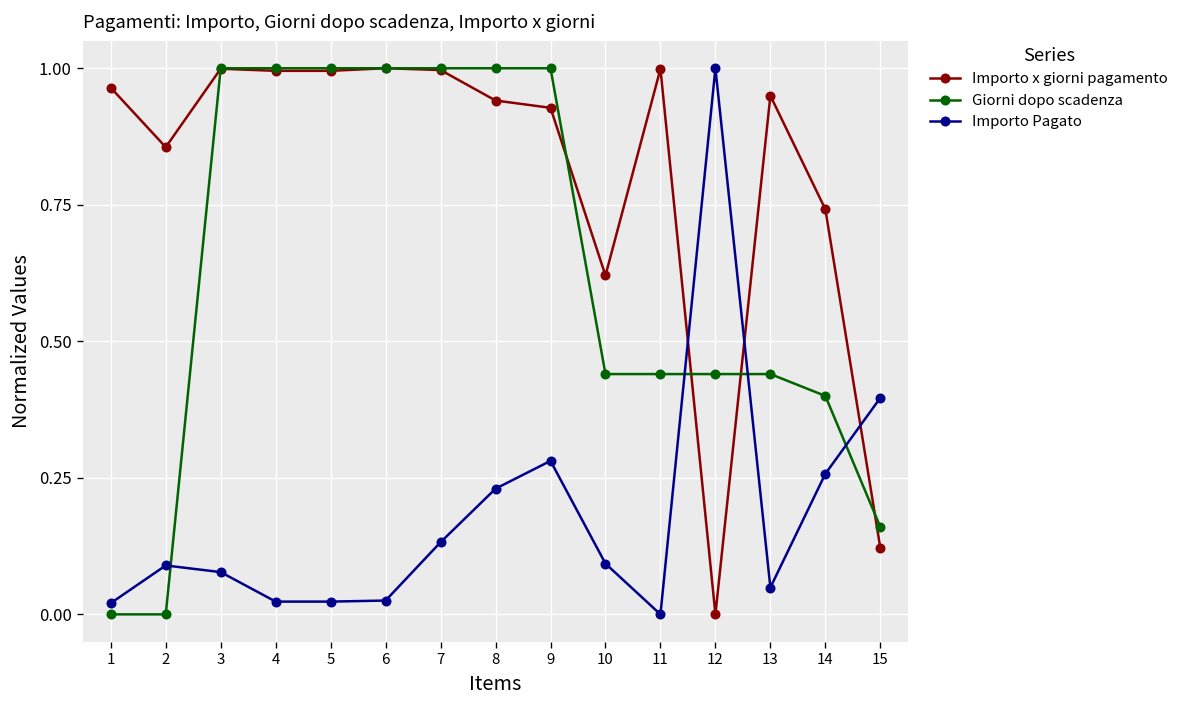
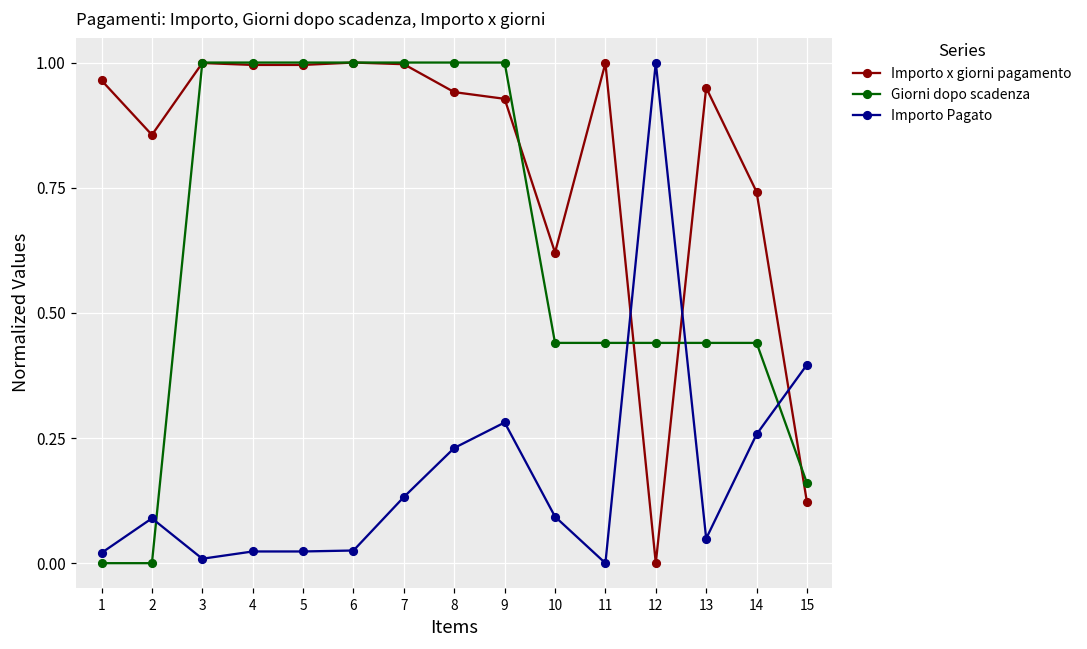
Importo Pagato, 3: 0.08 -> 0.01
Giorni dopo scadenza, 14: 0.40 -> 0.44
